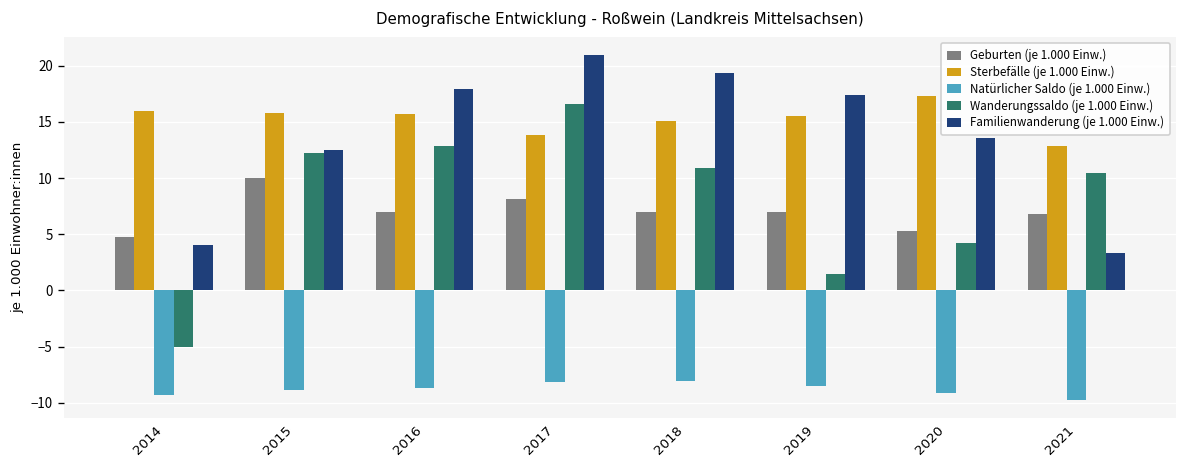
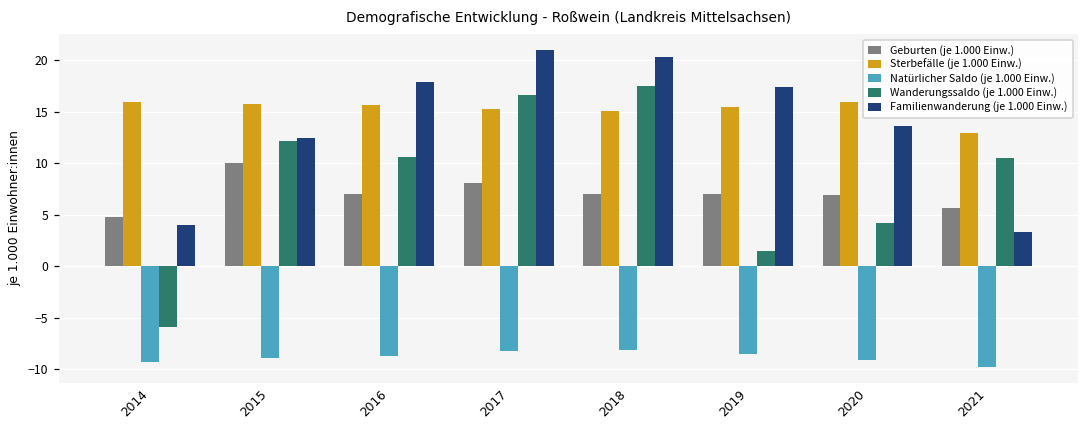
Wanderungssaldo (je 1.000 Einw.), 2014: -5 -> -6
Wanderungssaldo (je 1.000 Einw.), 2016: 13 -> 11
Sterbefälle (je 1.000 Einw.), 2017: 14 -> 15
Wanderungssaldo (je 1.000 Einw.), 2018: 11 -> 18
Familienwanderung (je 1.000 Einw.), 2018: 19 -> 20
Geburten (je 1.000 Einw.), 2020: 5 -> 7
Sterbefälle (je 1.000 Einw.), 2020: 17 -> 16
Geburten (je 1.000 Einw.), 2021: 7 -> 6
